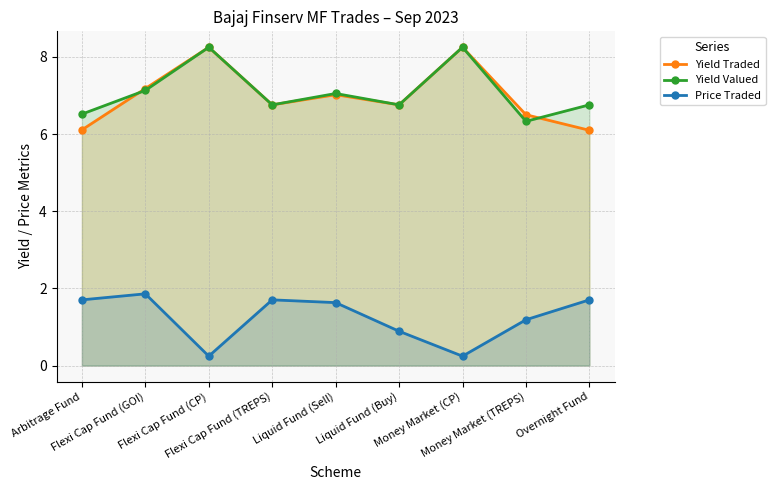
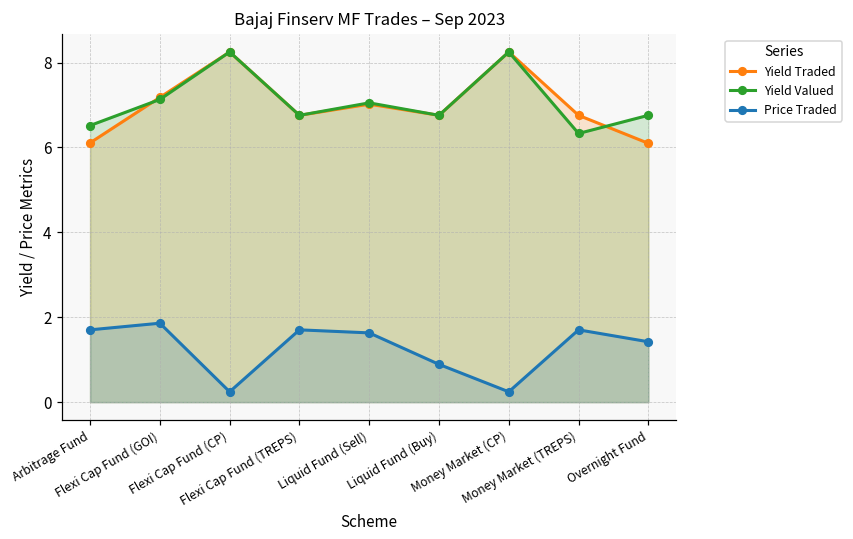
Yield Traded, Money Market (TREPS): 6.5 -> 6.8
Price Traded, Money Market (TREPS): 1.2 -> 1.7
Price Traded, Overnight Fund: 1.7 -> 1.4
